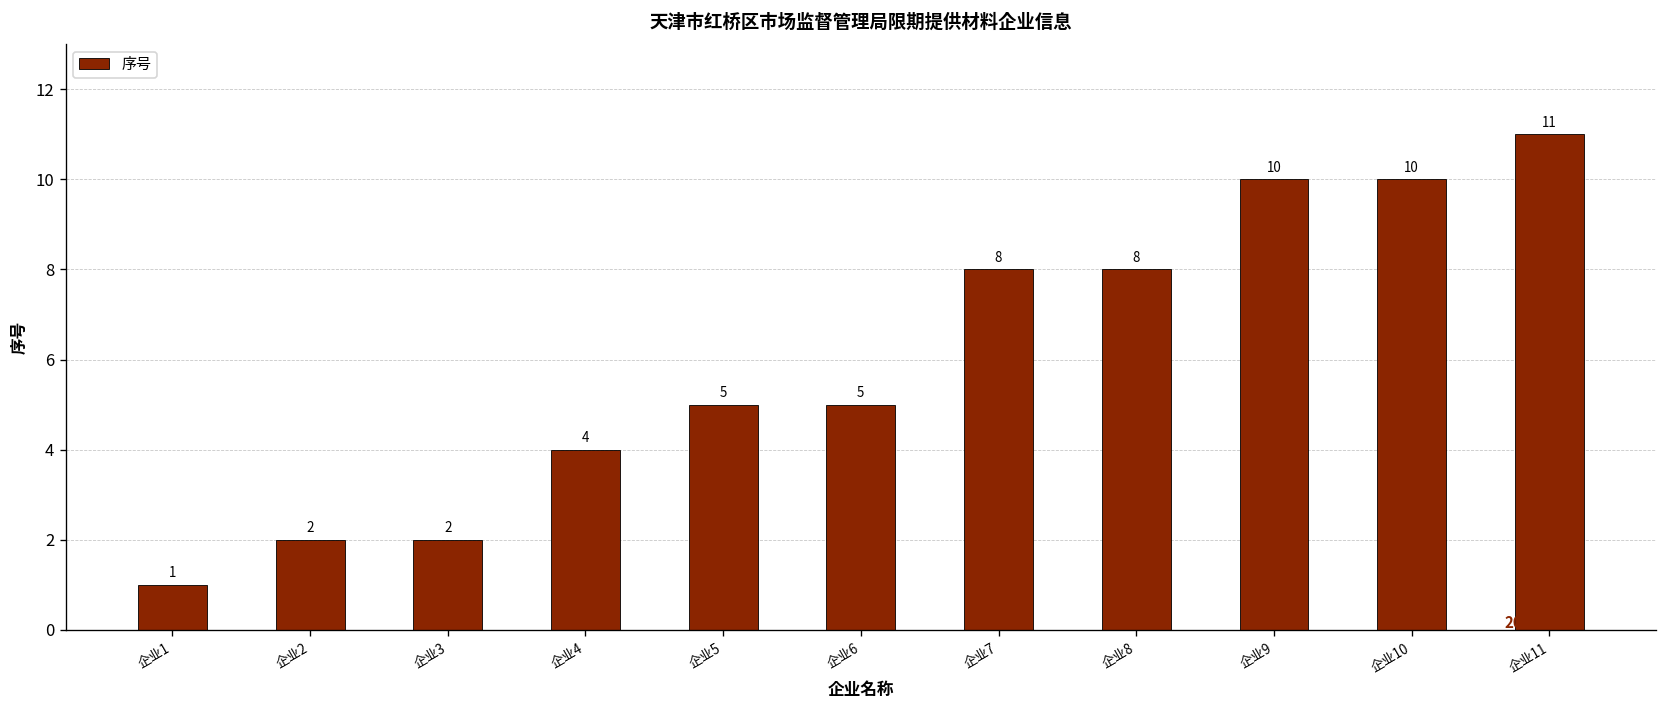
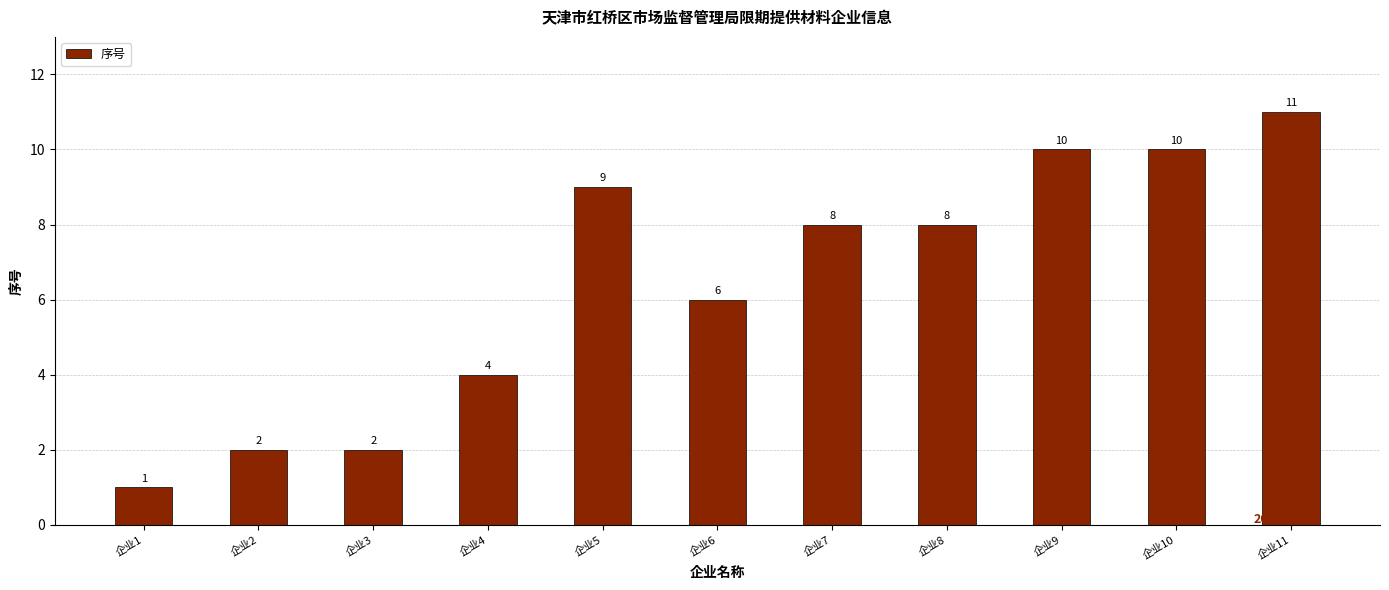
企业5: 5 -> 9
企业6: 5 -> 6
